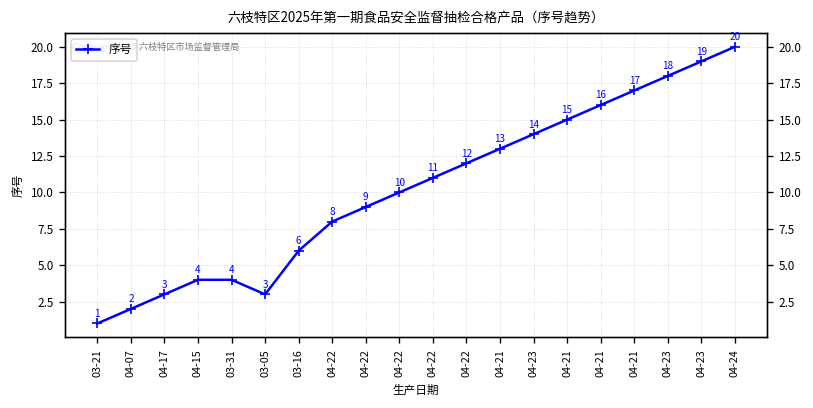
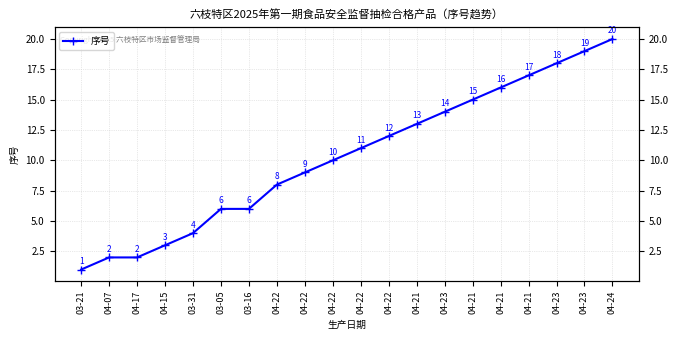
04-17: 3 -> 2
04-15: 4 -> 3
03-05: 3 -> 6
